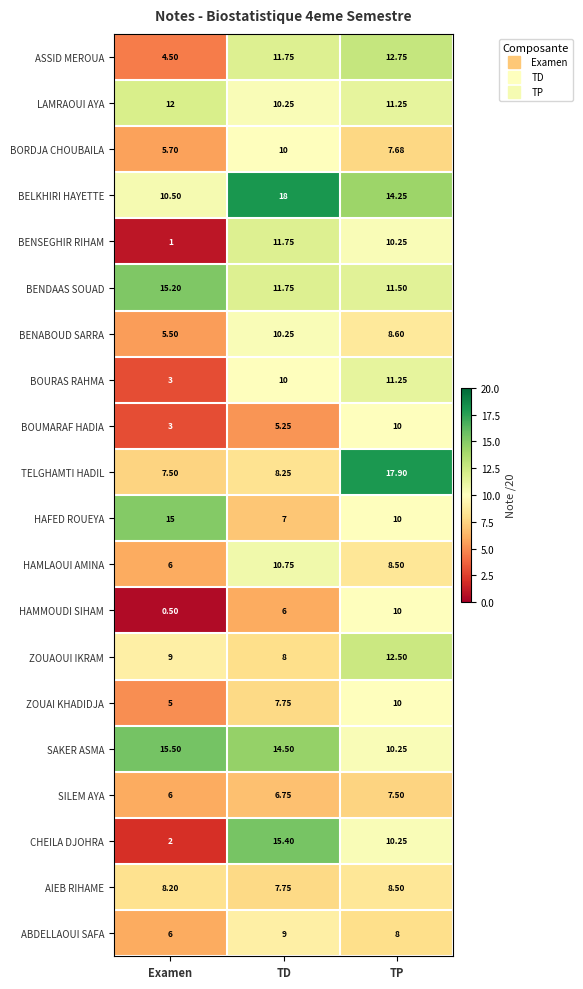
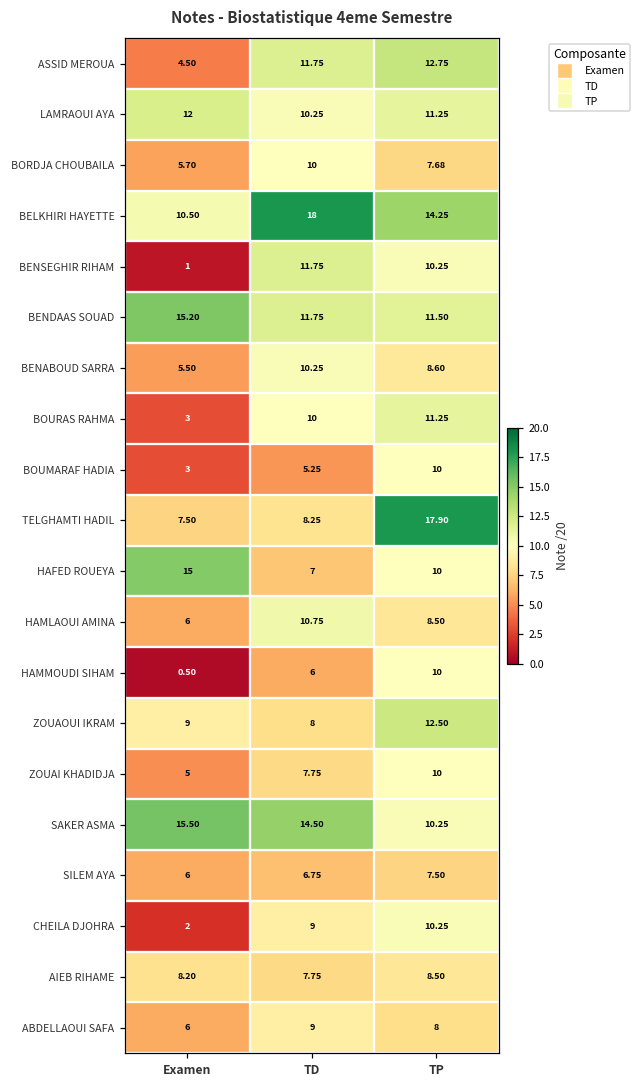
CHEILA DJOHRA, TD: 15.40 -> 9
